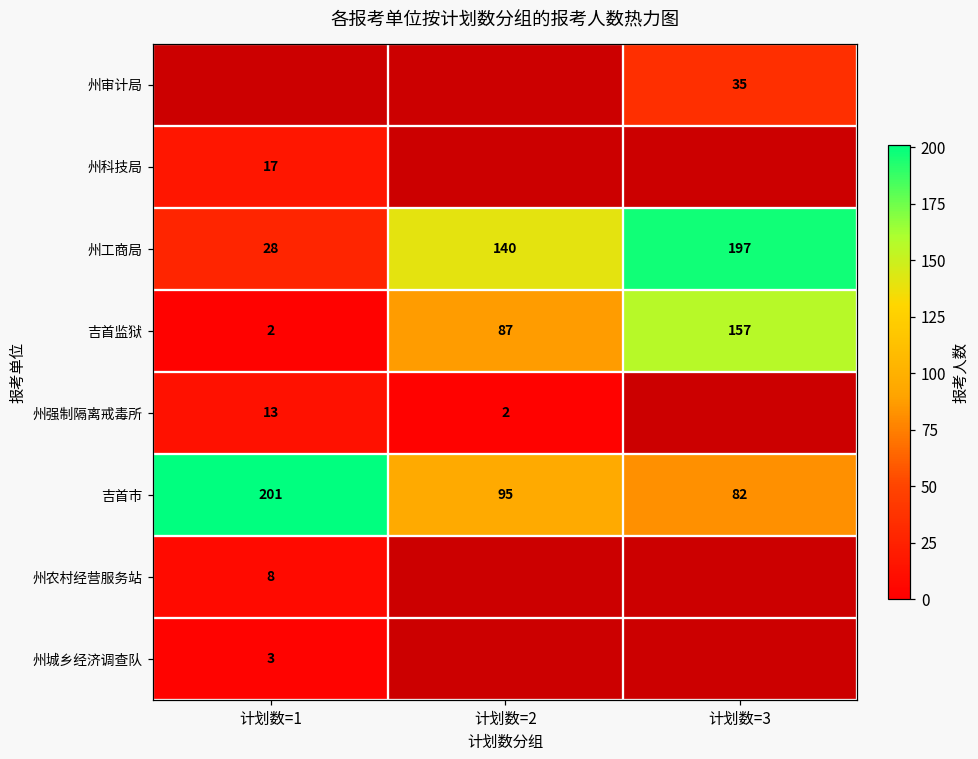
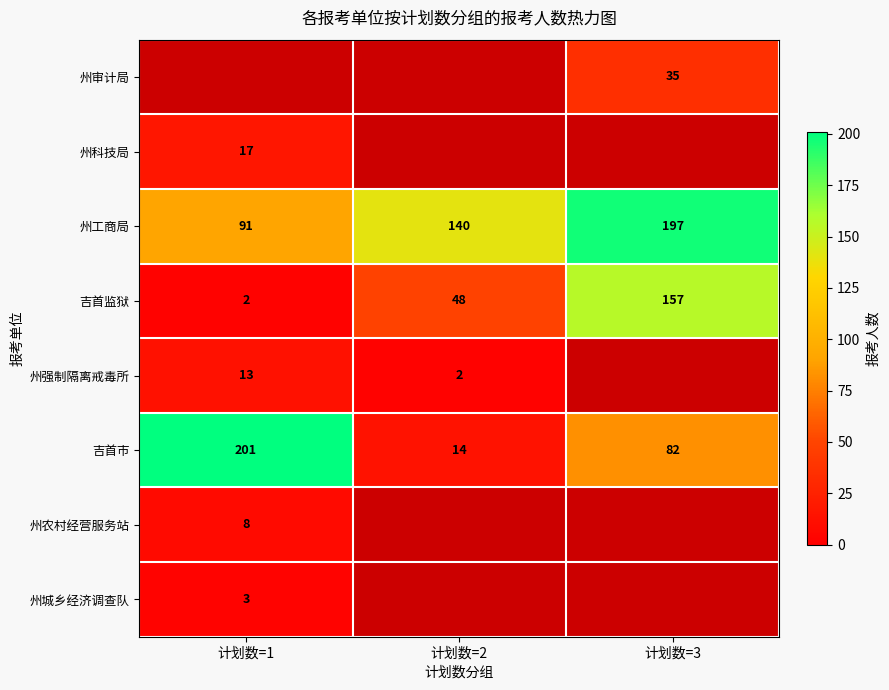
州工商局, 计划数=1: 28 -> 91
吉首监狱, 计划数=2: 87 -> 48
吉首市, 计划数=2: 95 -> 14
